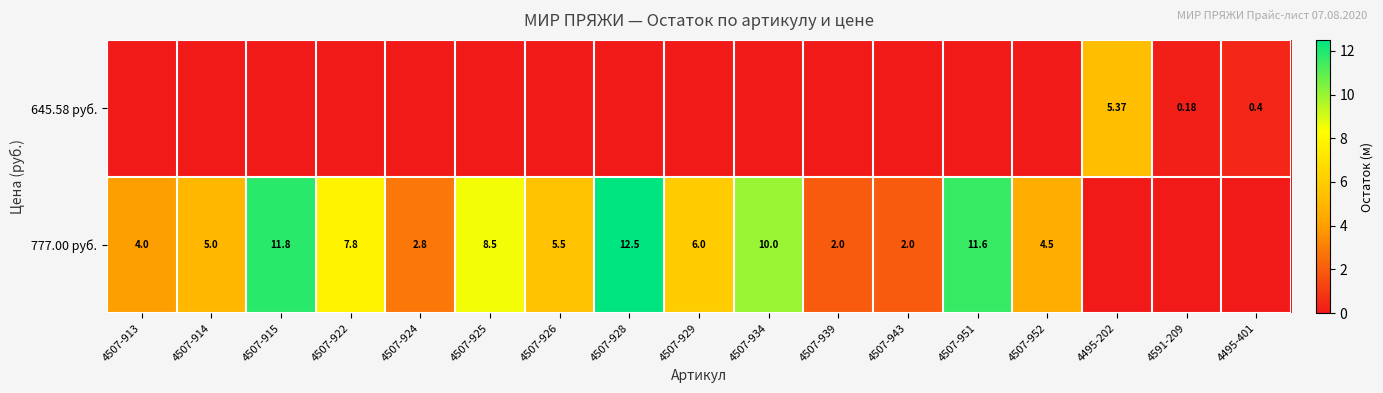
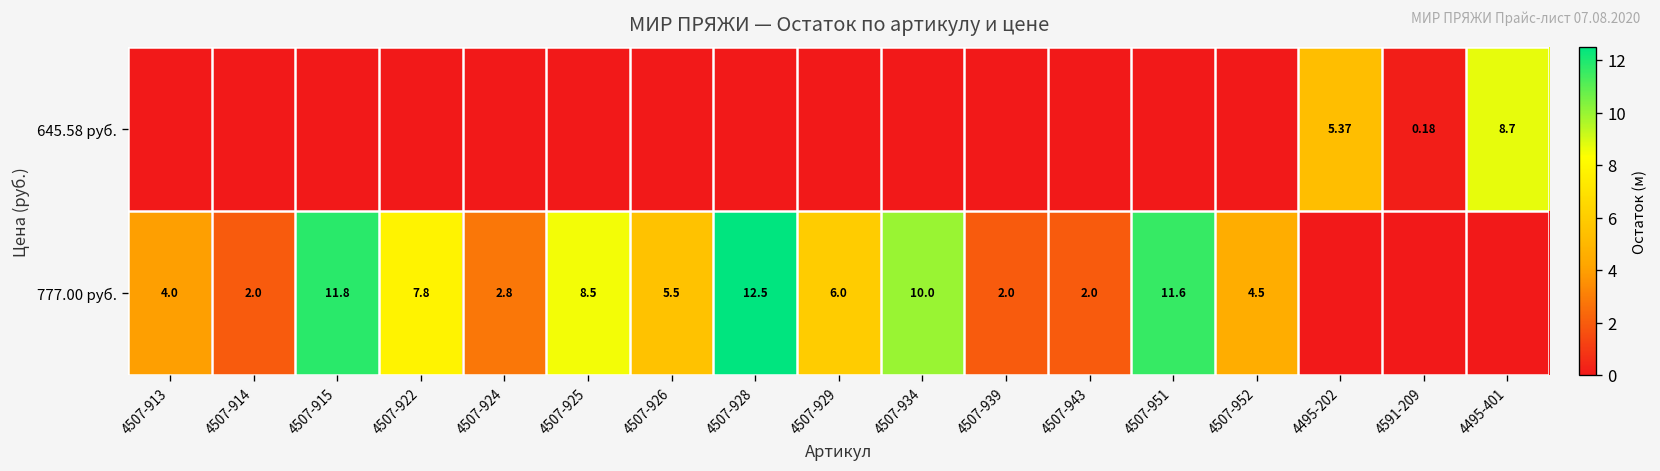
645.58 руб., 4495-401: 0.4 -> 8.7
777.00 руб., 4507-914: 5.0 -> 2.0
